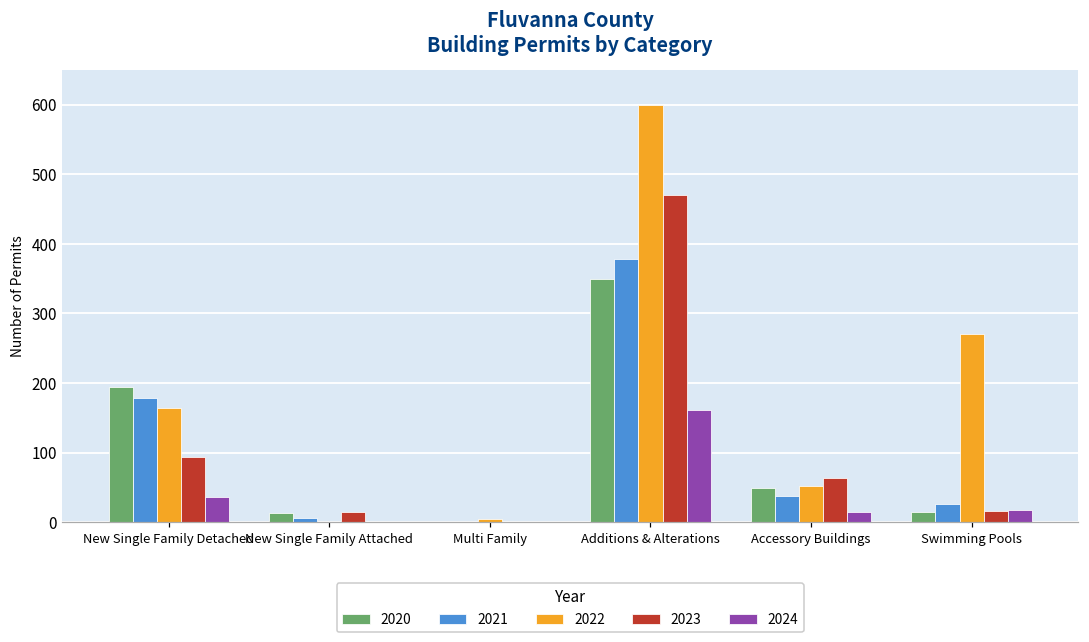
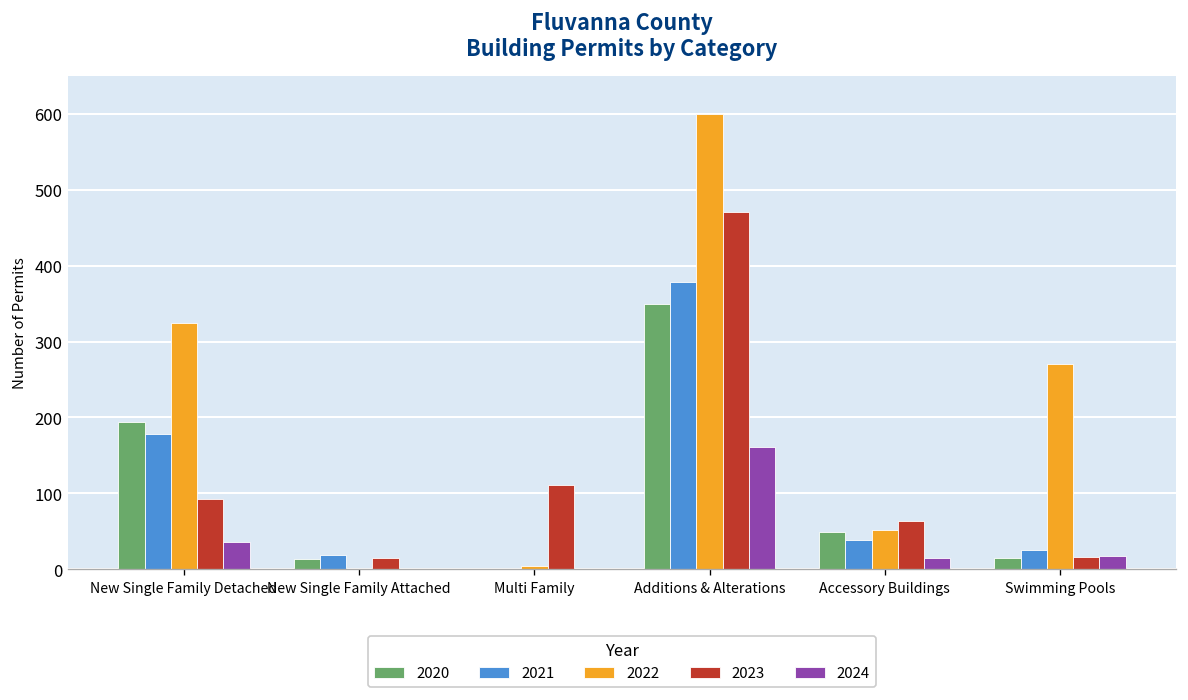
2022, New Single Family Detached: 160 -> 320
2021, New Single Family Attached: 10 -> 20
2023, Multi Family: 0 -> 110
